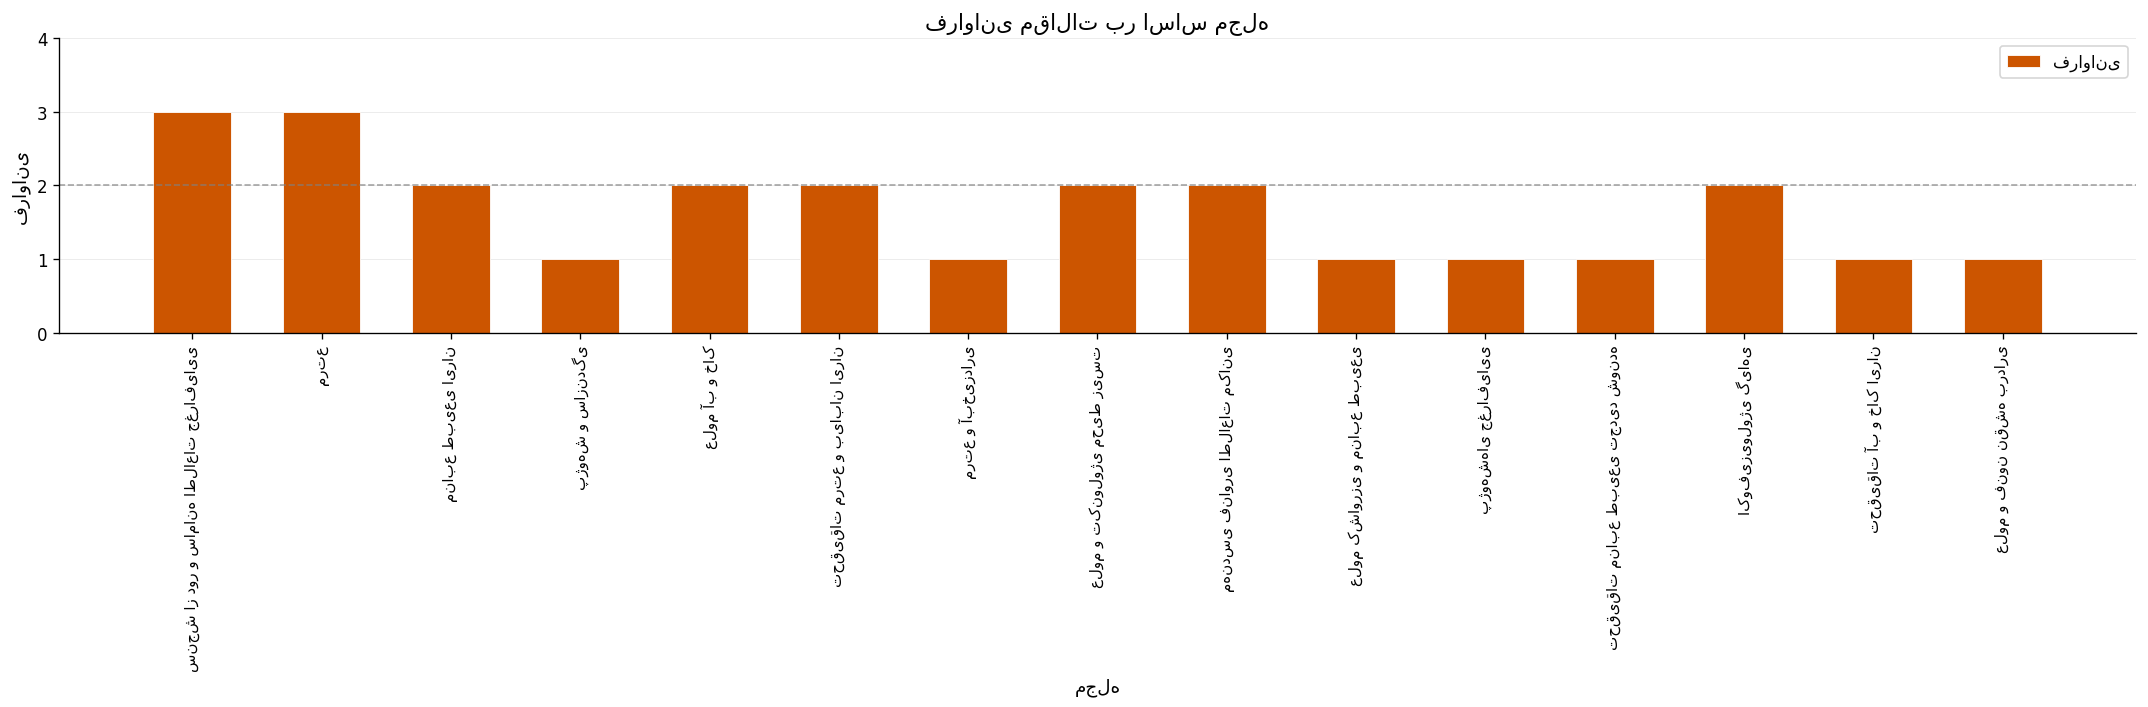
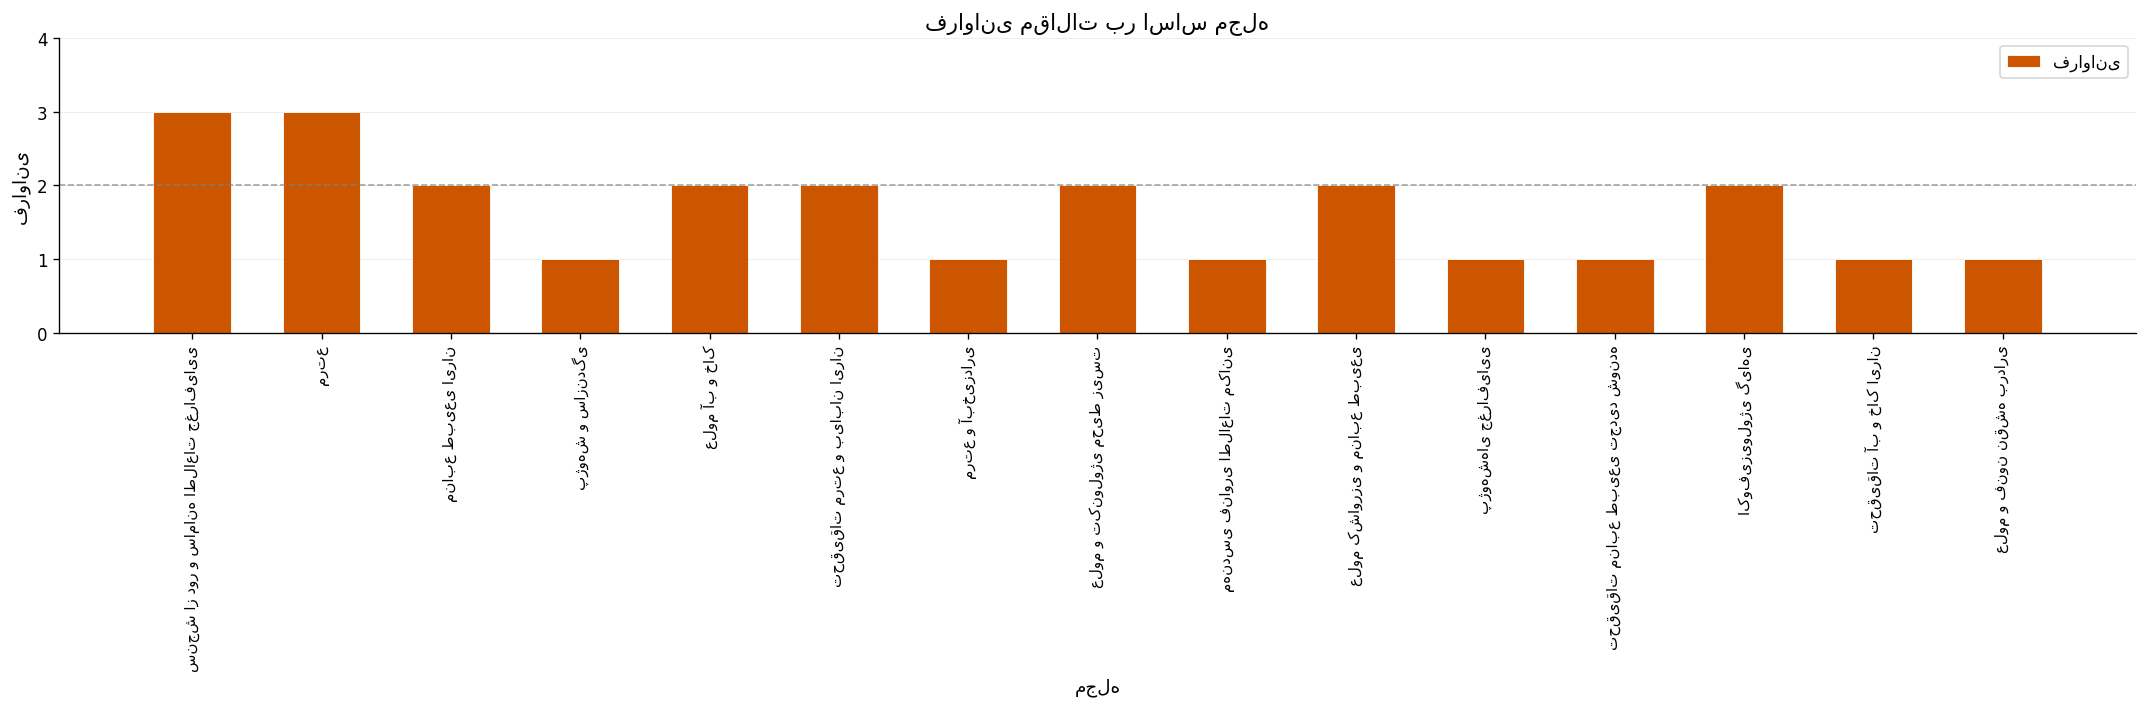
مهندسی فناوری اطلاعات مکانی: 2 -> 1
علوم کشاورزی و منابع طبیعی: 1 -> 2
